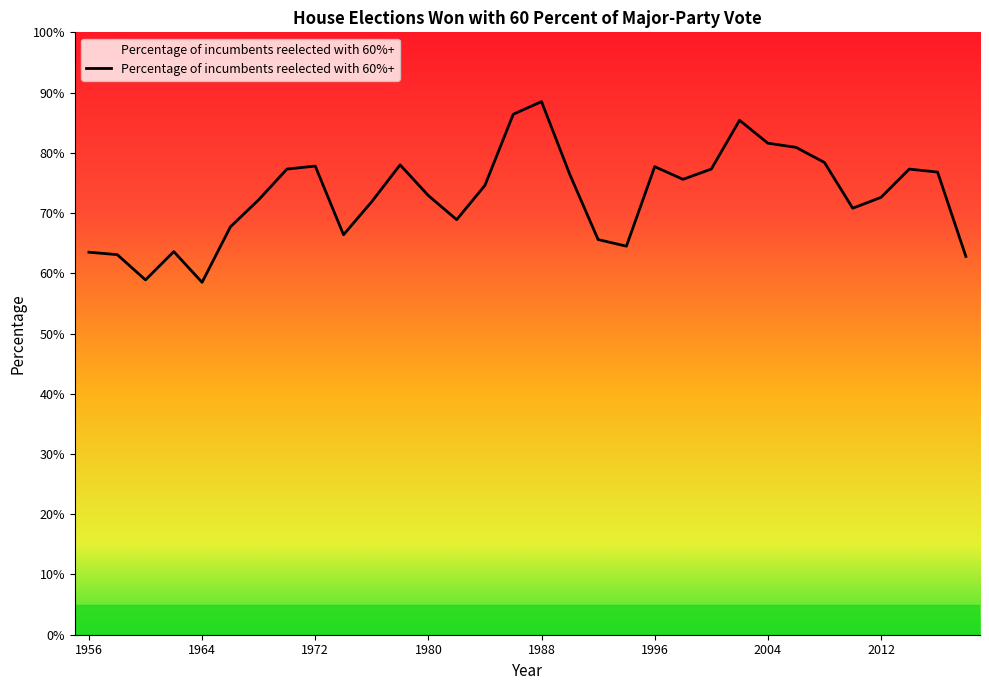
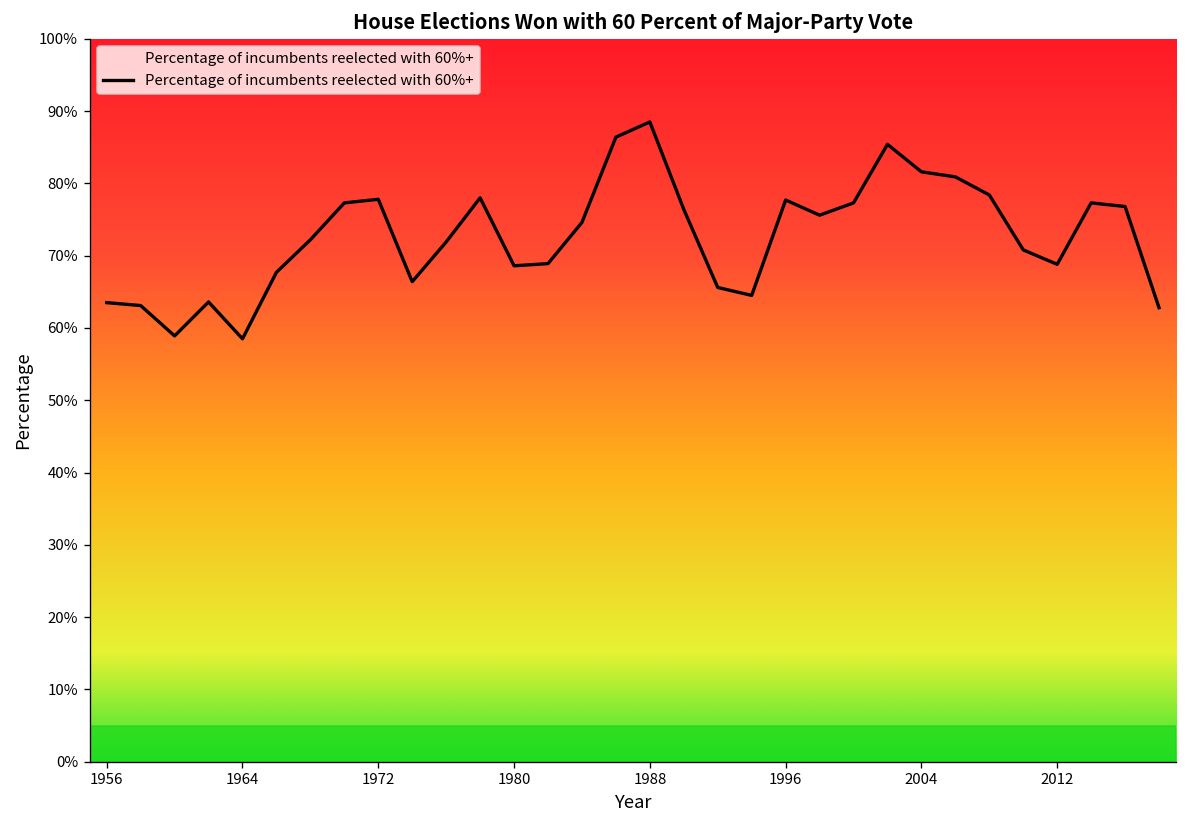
1980: 73% -> 69%
2012: 73% -> 69%
